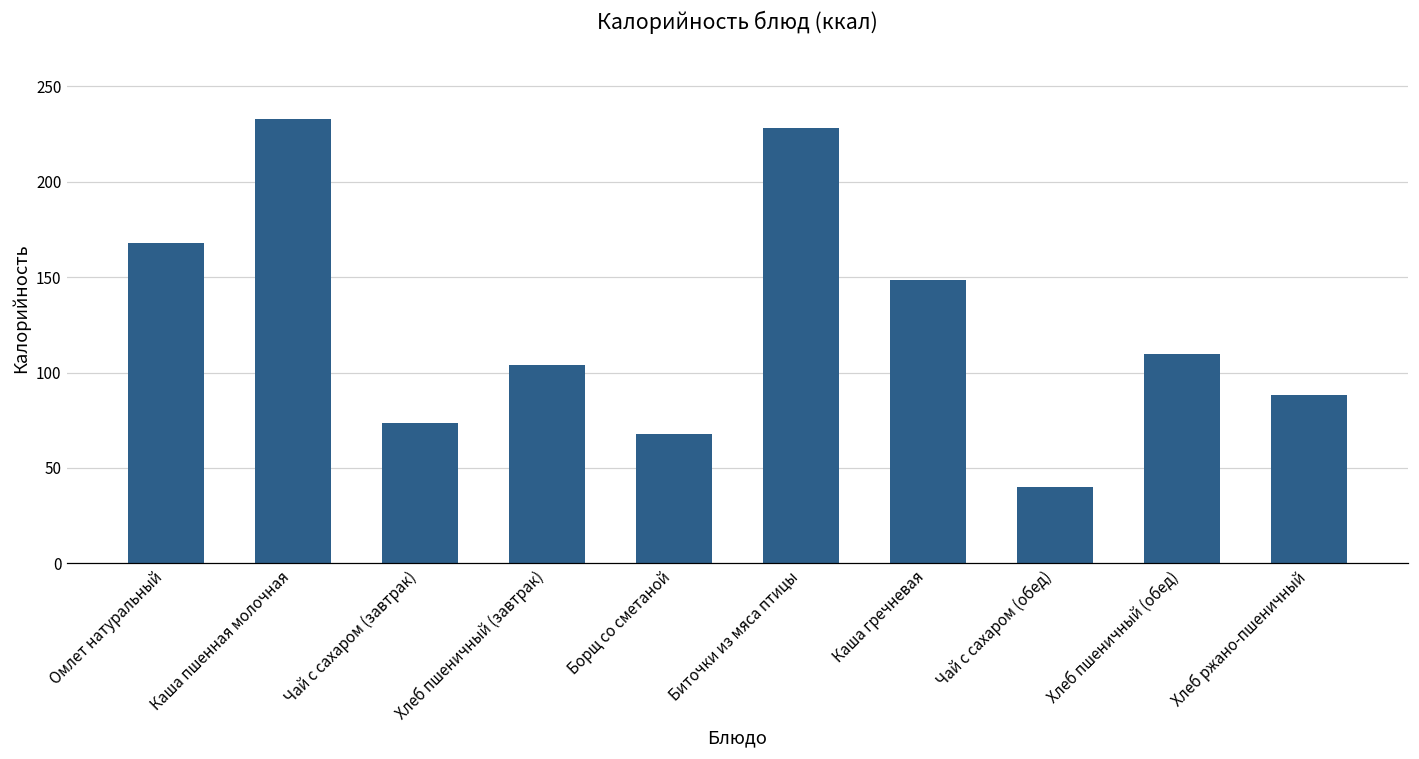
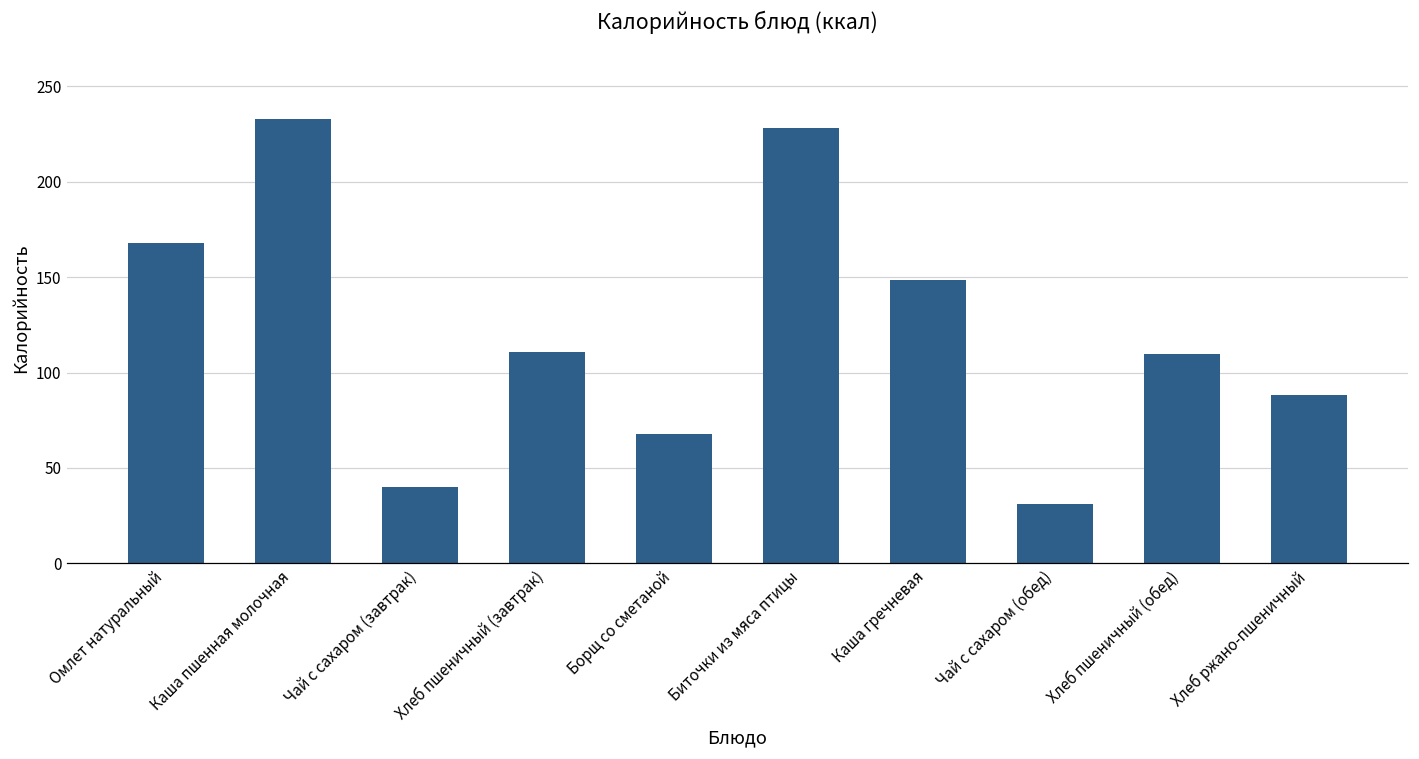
Чай с сахаром (завтрак): 74 -> 40
Хлеб пшеничный (завтрак): 104 -> 111
Чай с сахаром (обед): 40 -> 31
